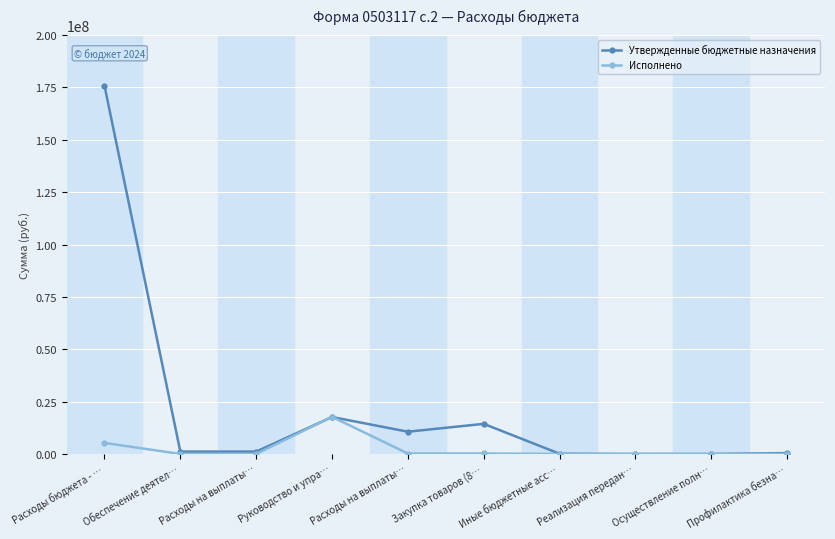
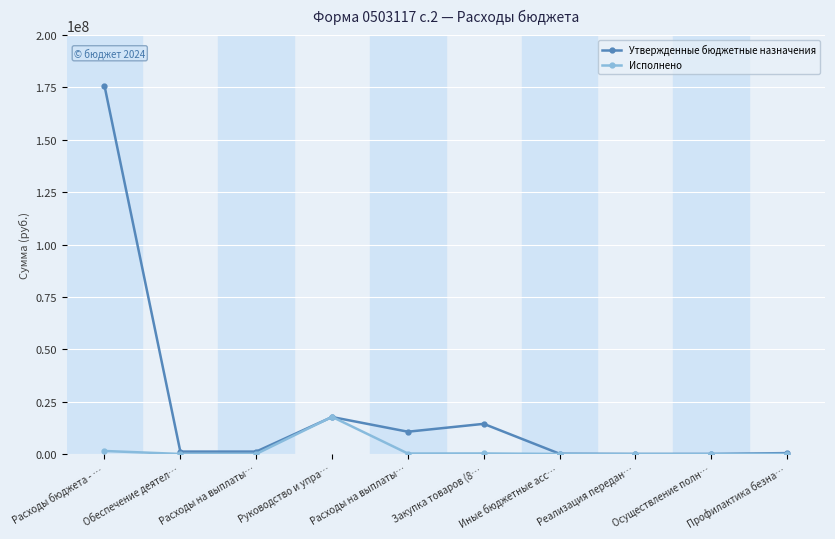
Исполнено, Расходы бюджета - …: 5000000 -> 1000000
